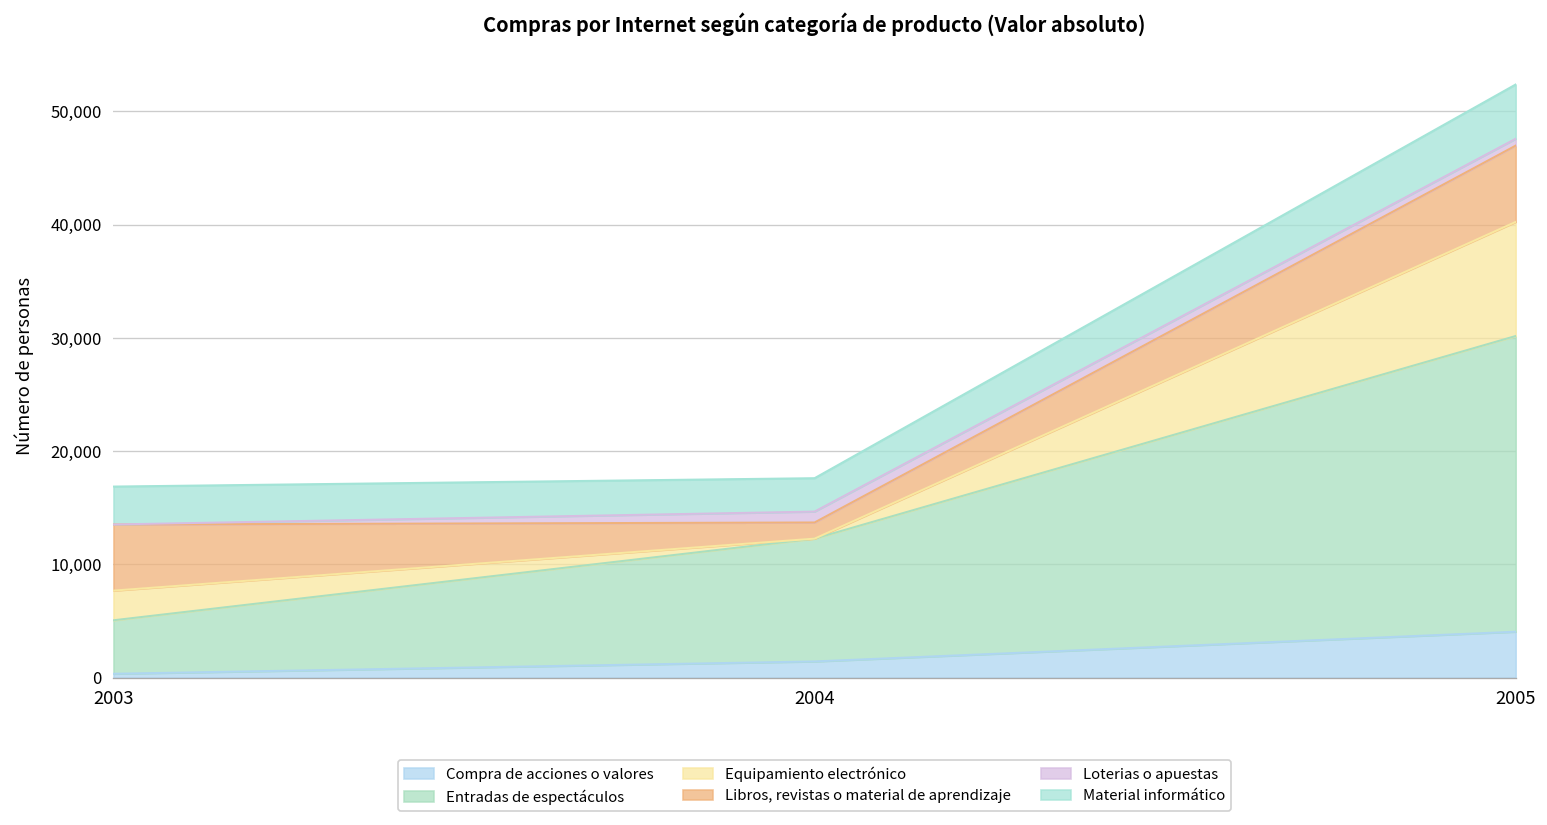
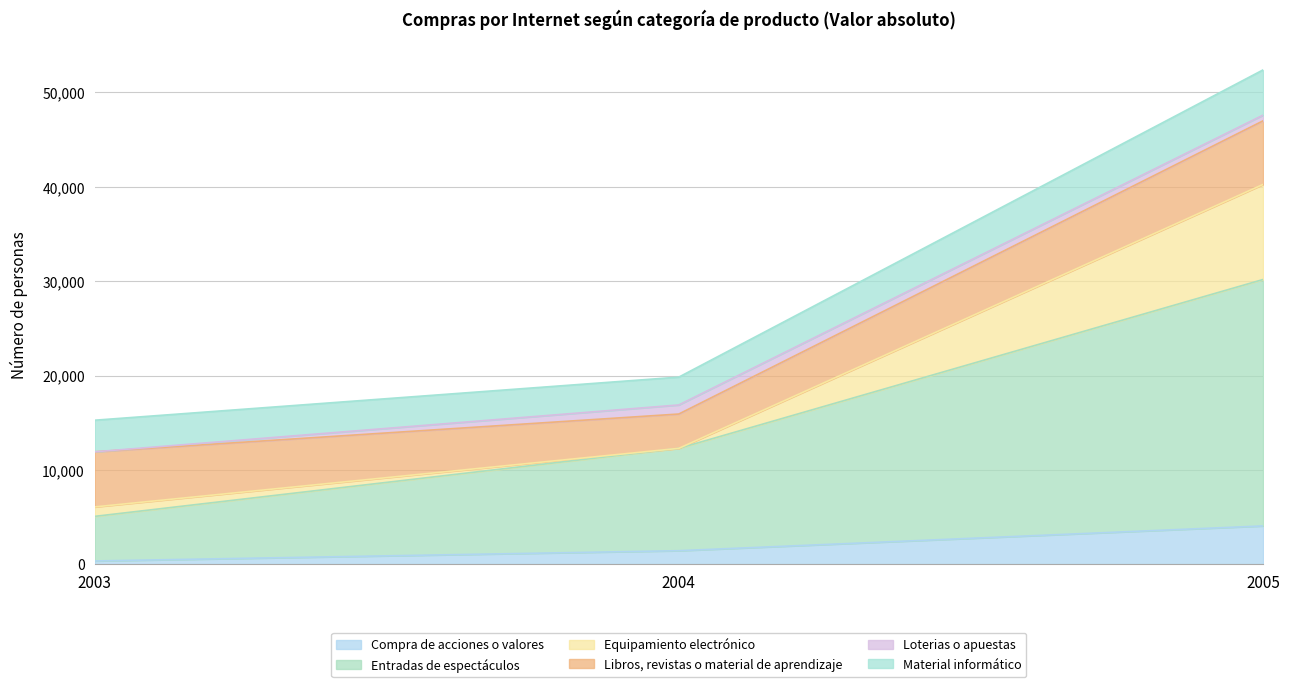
Equipamiento electrónico, 2003: 3,000 -> 1,000
Libros, revistas o material de aprendizaje, 2004: 1,000 -> 4,000
